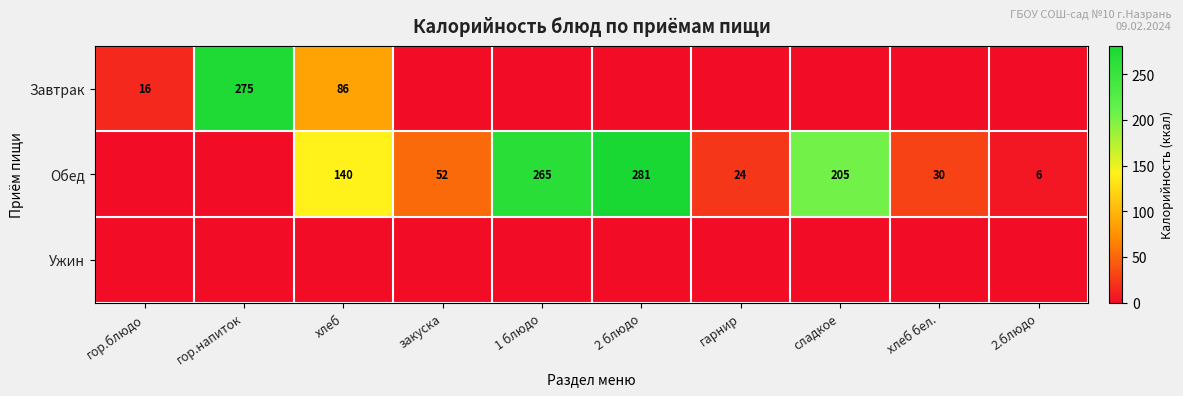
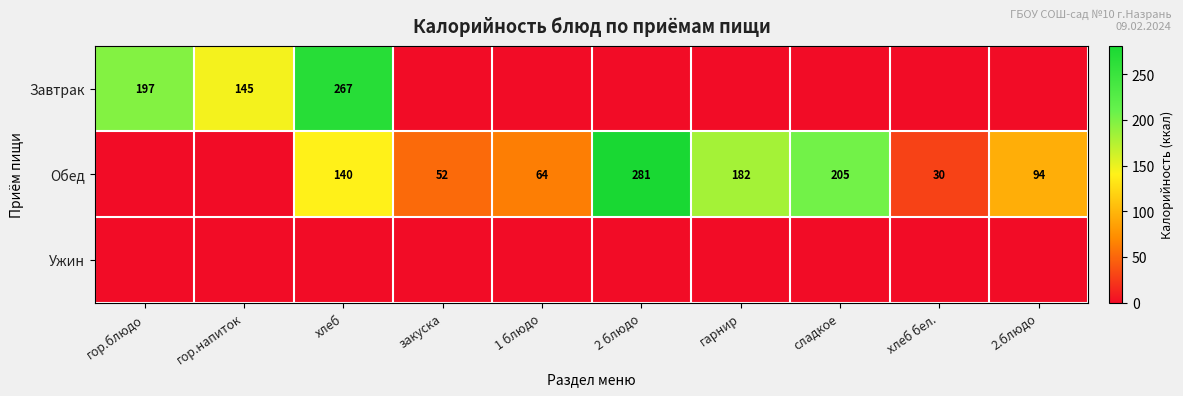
Завтрак, гор.блюдо: 16 -> 197
Завтрак, гор.напиток: 275 -> 145
Завтрак, хлеб: 86 -> 267
Обед, 1 блюдо: 265 -> 64
Обед, гарнир: 24 -> 182
Обед, 2.блюдо: 6 -> 94
